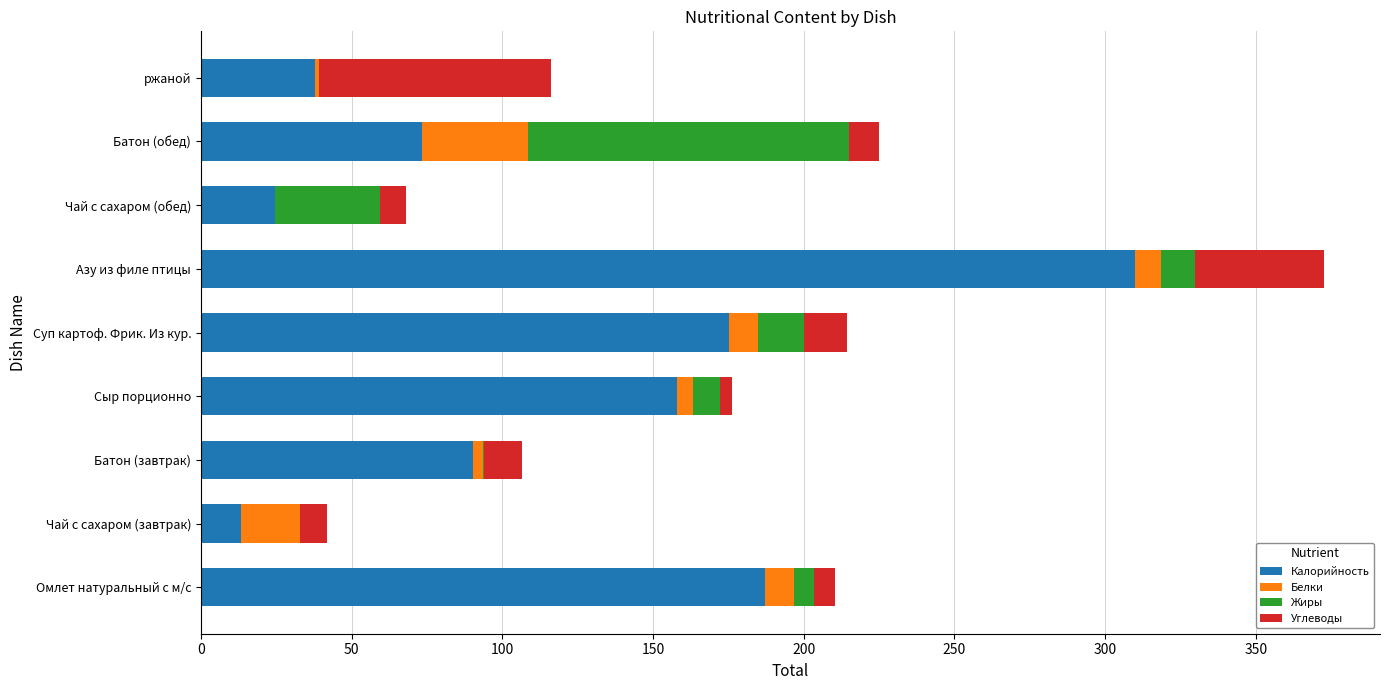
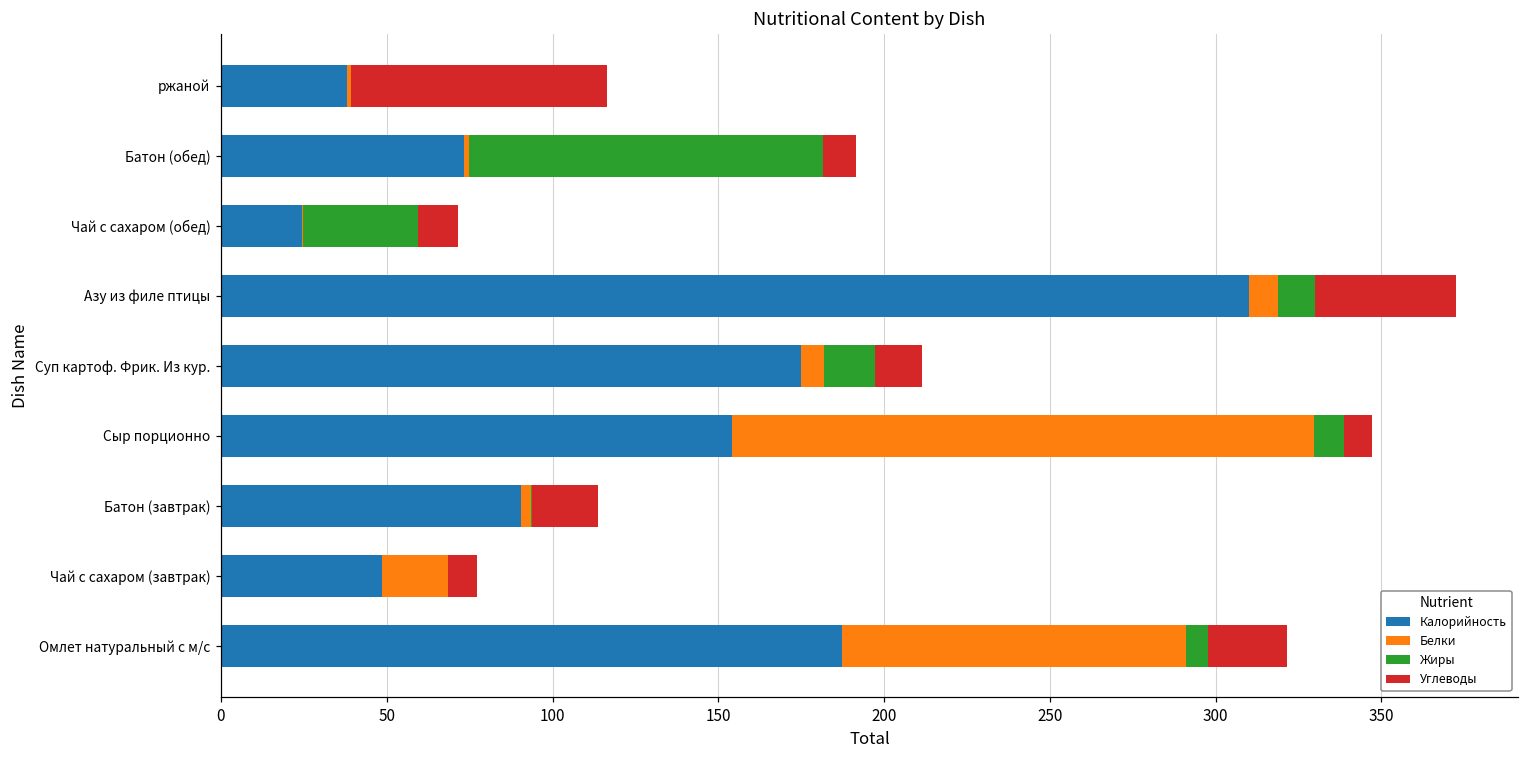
Белки, Батон (обед): 35 -> 2
Углеводы, Чай с сахаром (обед): 9 -> 12
Белки, Суп картоф. Фрик. Из кур.: 10 -> 7
Калорийность, Сыр порционно: 158 -> 154
Белки, Сыр порционно: 5 -> 176
Углеводы, Сыр порционно: 4 -> 8
Углеводы, Батон (завтрак): 13 -> 20
Калорийность, Чай с сахаром (завтрак): 13 -> 49
Белки, Омлет натуральный с м/с: 10 -> 104
Углеводы, Омлет натуральный с м/с: 7 -> 24
